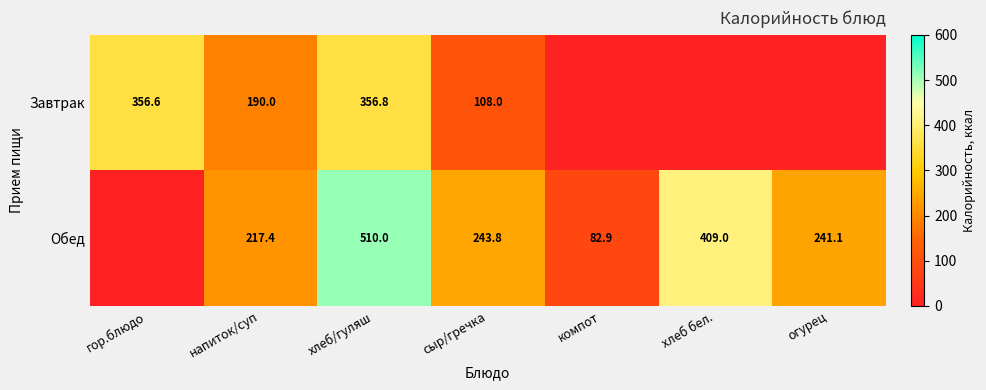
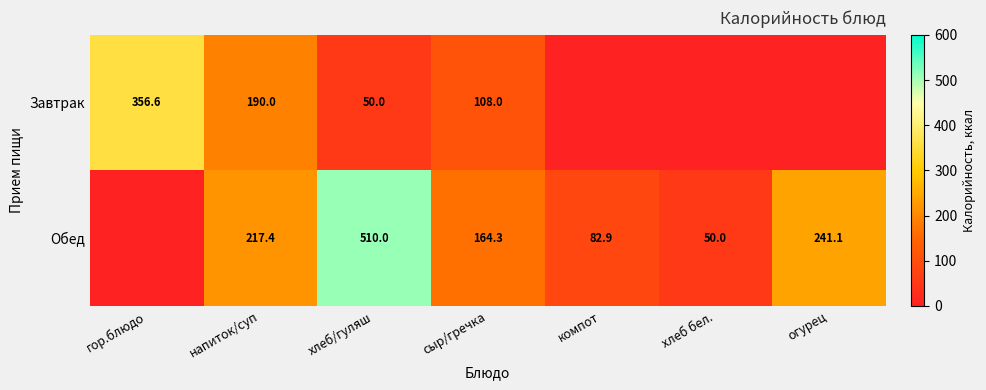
Завтрак, хлеб/гуляш: 356.8 -> 50.0
Обед, сыр/гречка: 243.8 -> 164.3
Обед, хлеб бел.: 409.0 -> 50.0
